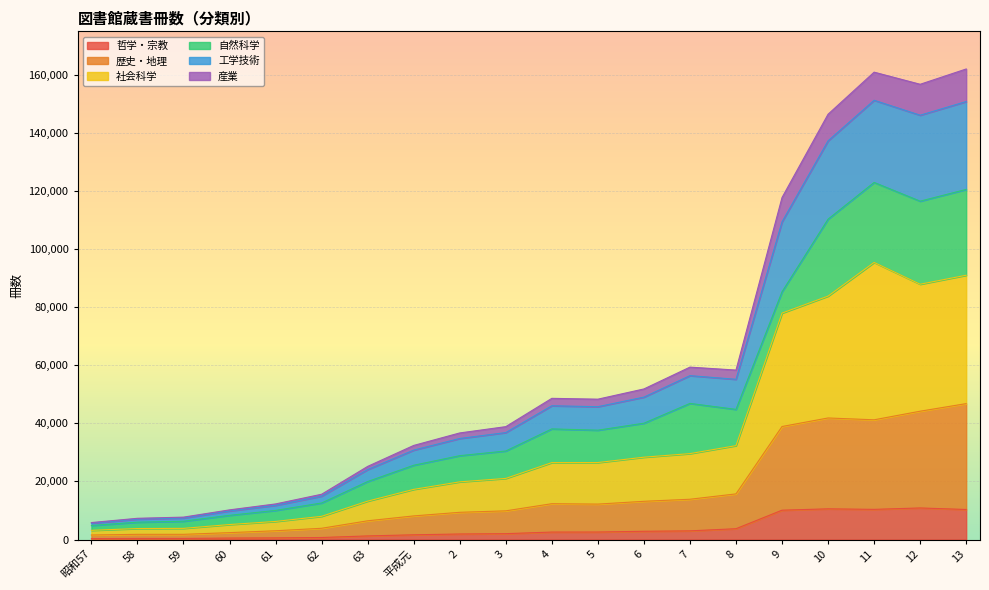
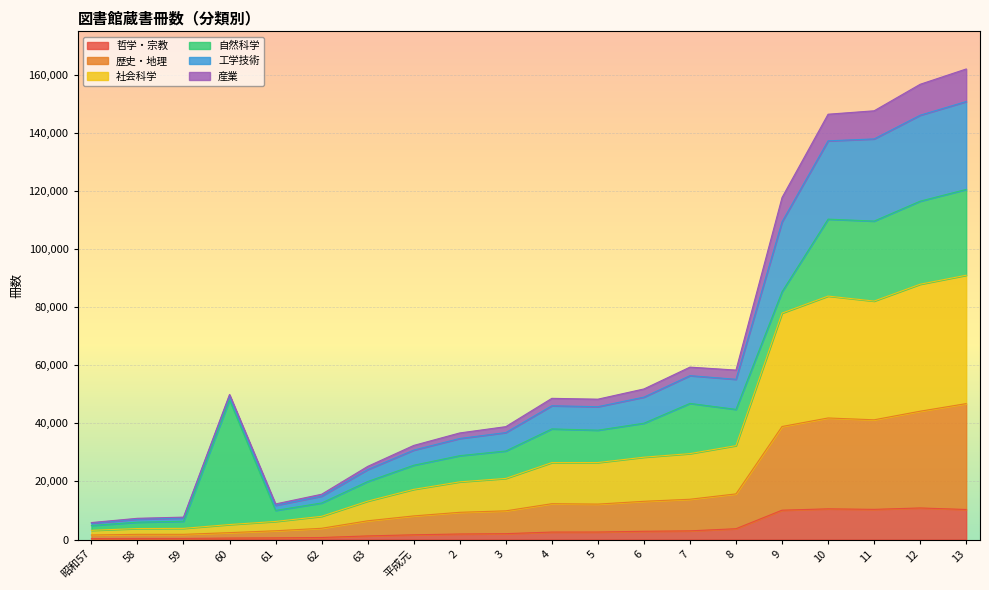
自然科学, 60: 3,000 -> 43,000
社会科学, 11: 54,000 -> 41,000
